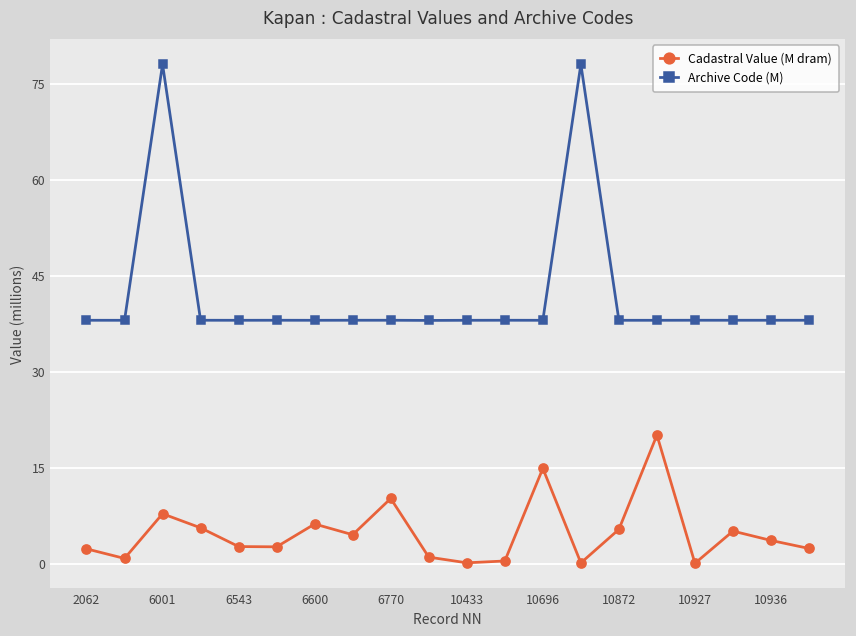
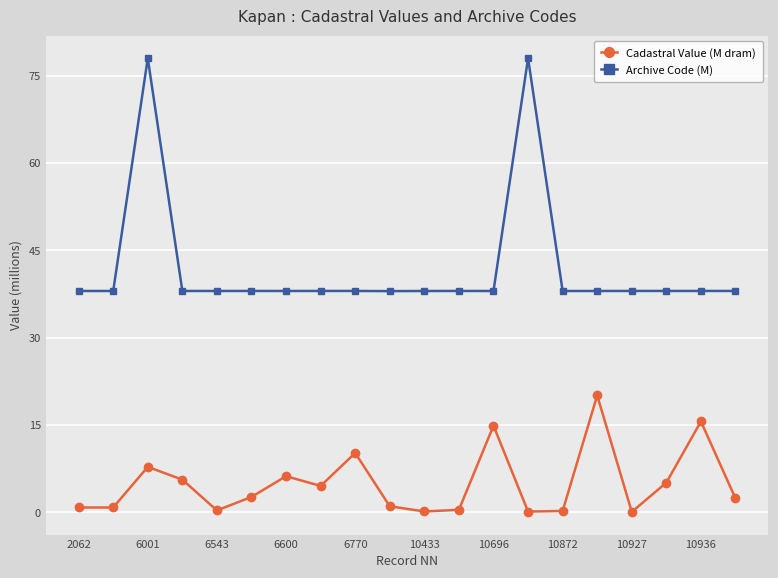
Cadastral Value (M dram), 2062: 2 -> 1
Cadastral Value (M dram), 6543: 3 -> 0
Cadastral Value (M dram), 10872: 5 -> 0
Cadastral Value (M dram), 10936: 4 -> 16
